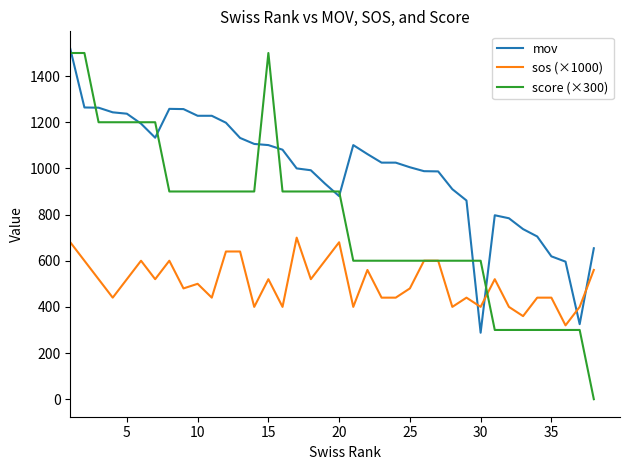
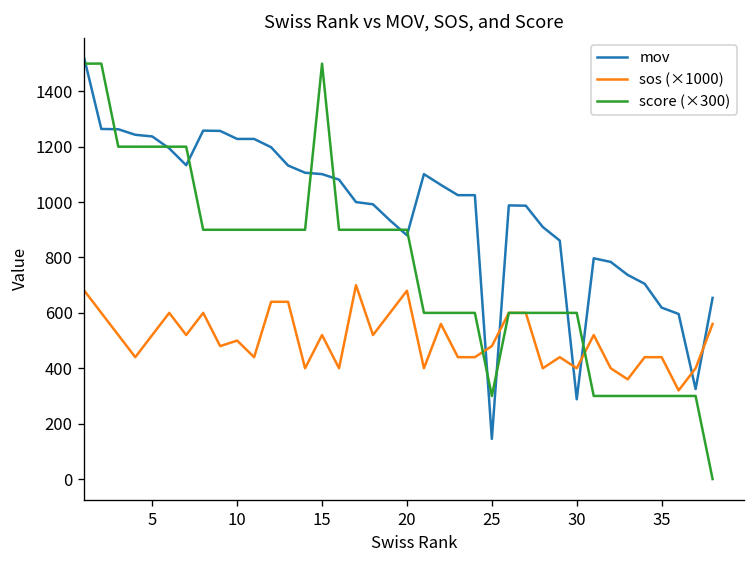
mov, 25: 1010 -> 150
score (×300), 25: 600 -> 300
